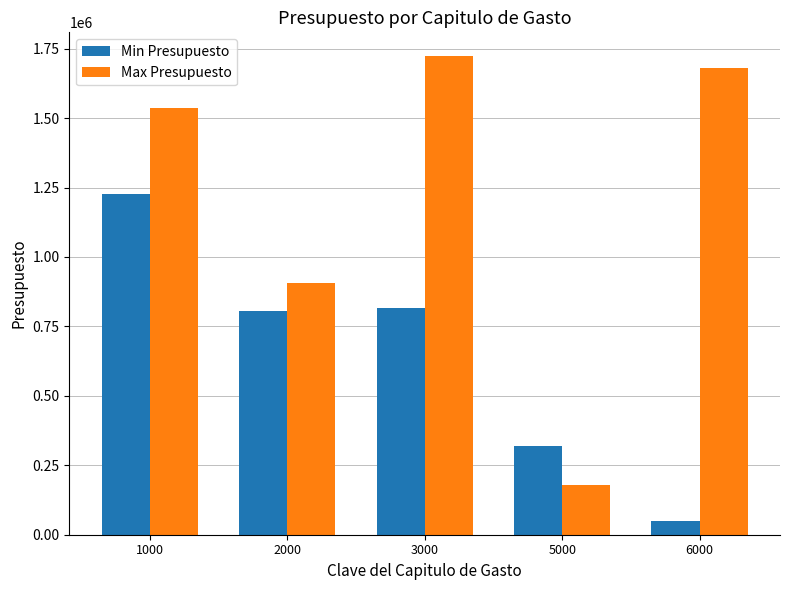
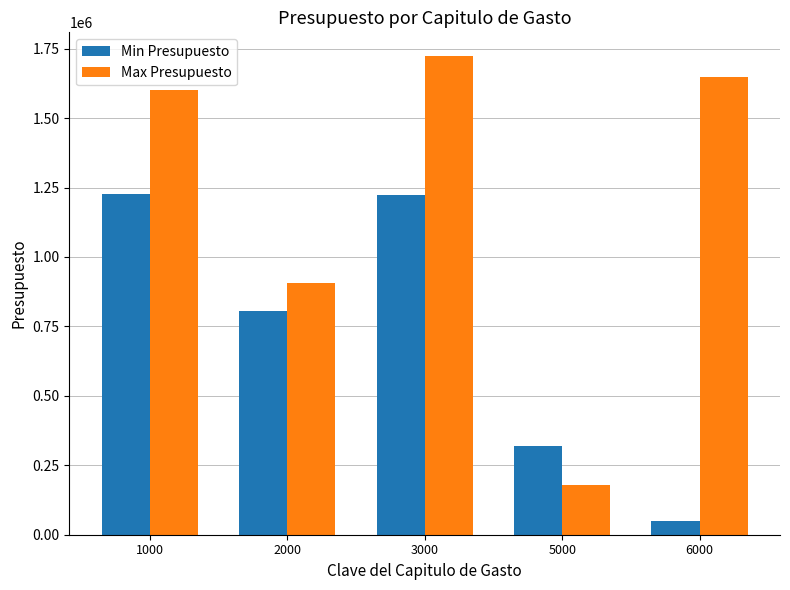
Max Presupuesto, 1000: 1540000 -> 1600000
Min Presupuesto, 3000: 820000 -> 1220000
Max Presupuesto, 6000: 1680000 -> 1650000
